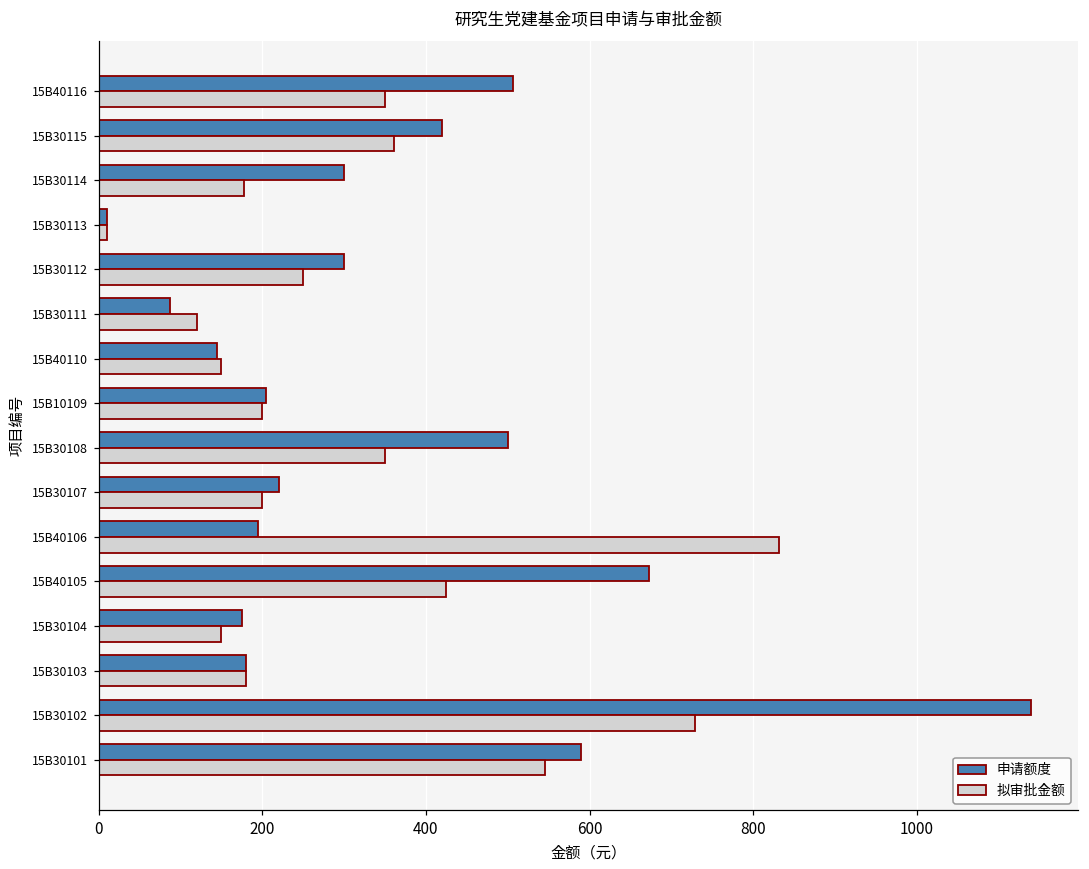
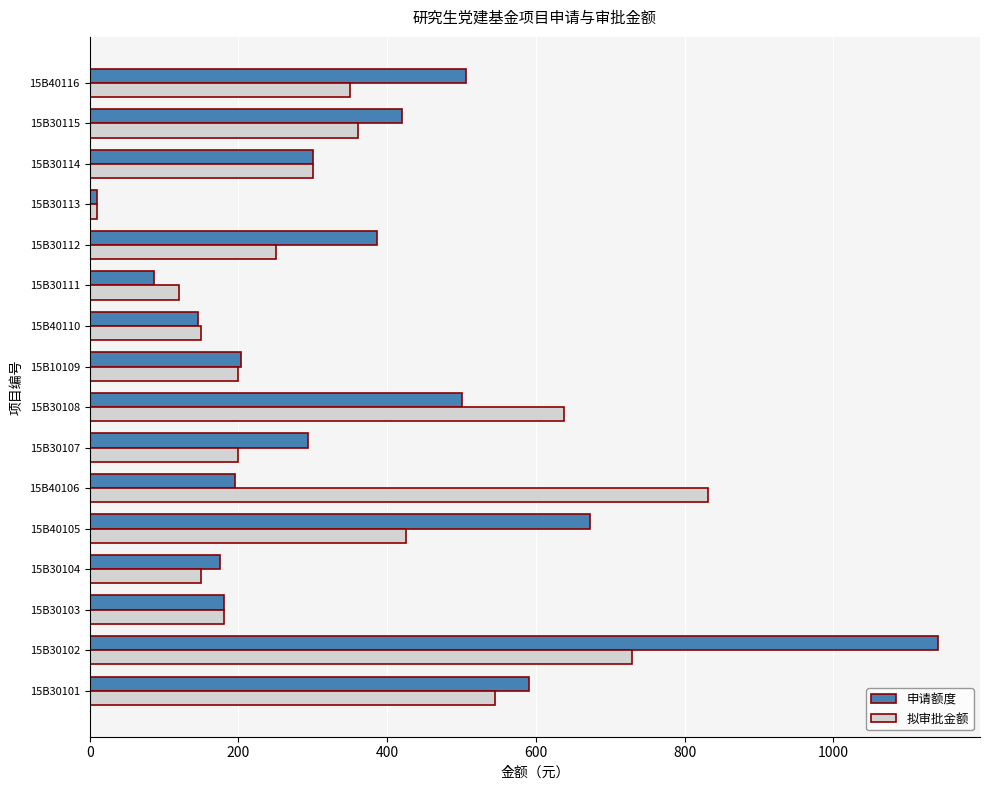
拟审批金额, 15B30114: 180 -> 300
申请额度, 15B30112: 300 -> 390
拟审批金额, 15B30108: 350 -> 640
申请额度, 15B30107: 220 -> 290
